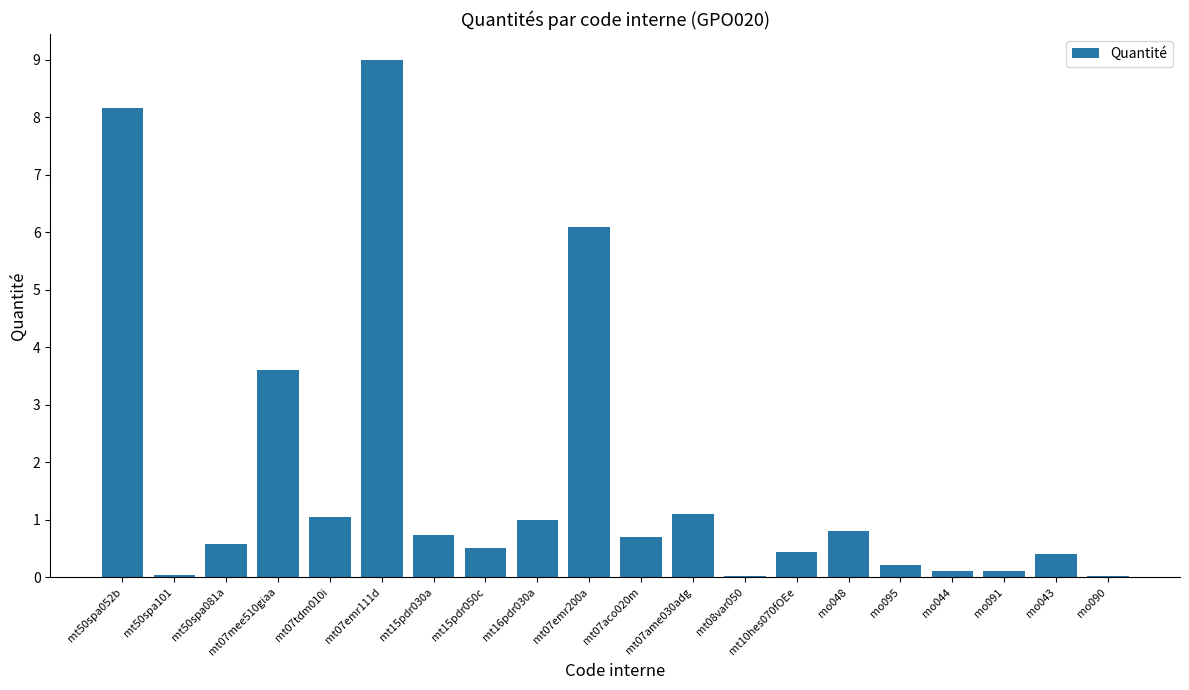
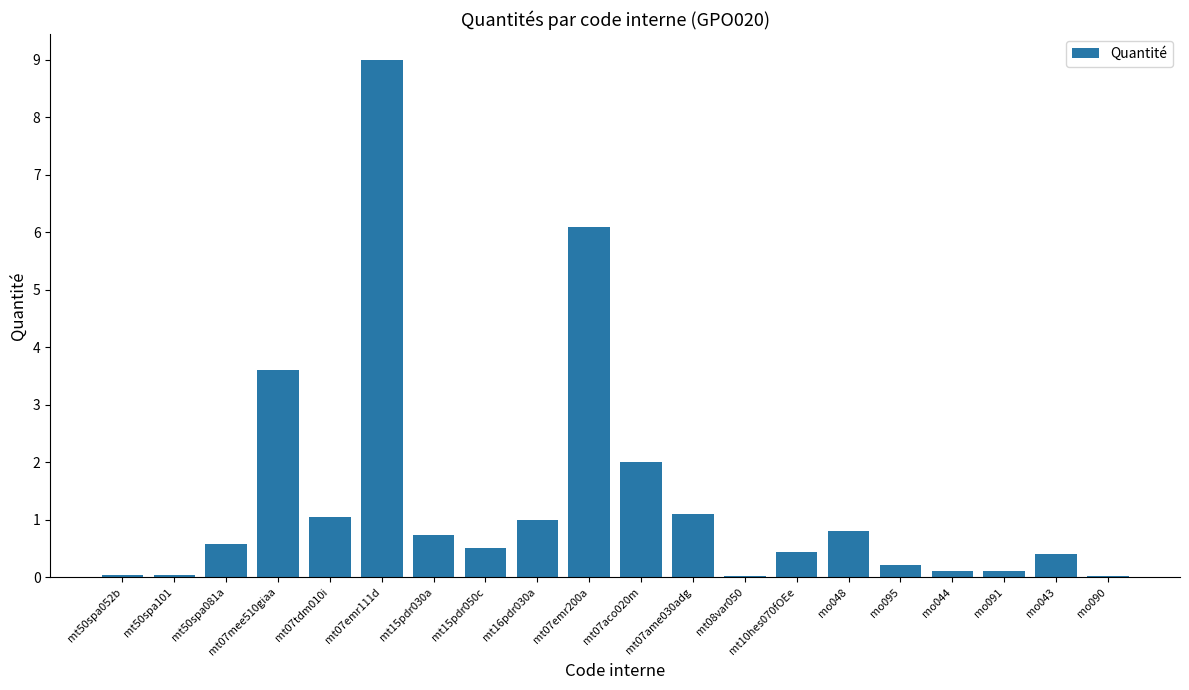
mt50spa052b: 8.2 -> 0.0
mt07aco020m: 0.7 -> 2.0
